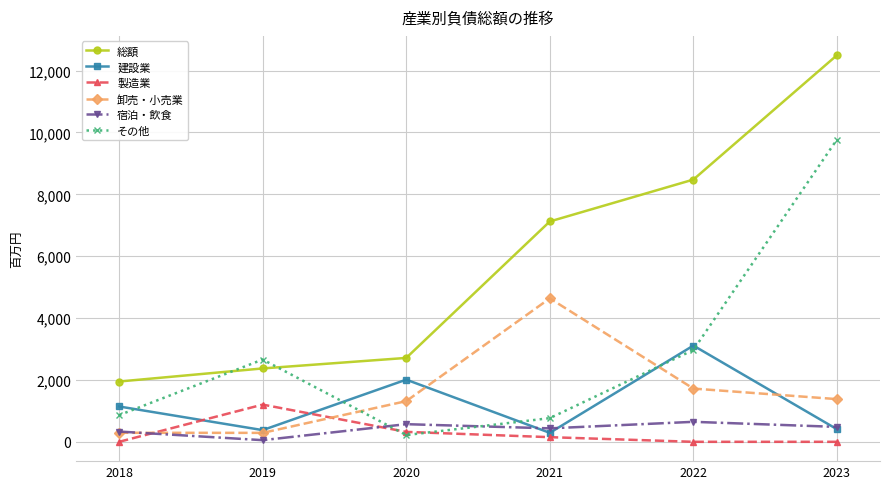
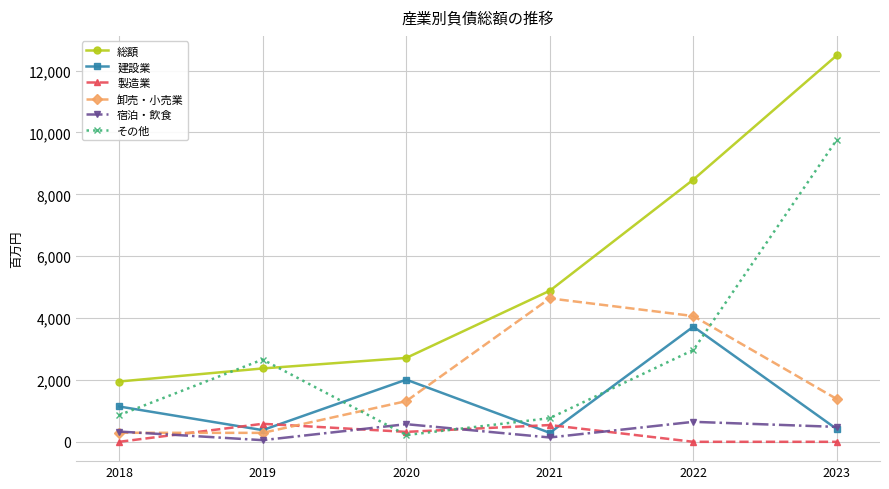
製造業, 2019: 1,200 -> 600
総額, 2021: 7,100 -> 4,900
製造業, 2021: 200 -> 500
宿泊・飲食, 2021: 400 -> 100
建設業, 2022: 3,100 -> 3,700
卸売・小売業, 2022: 1,700 -> 4,100
